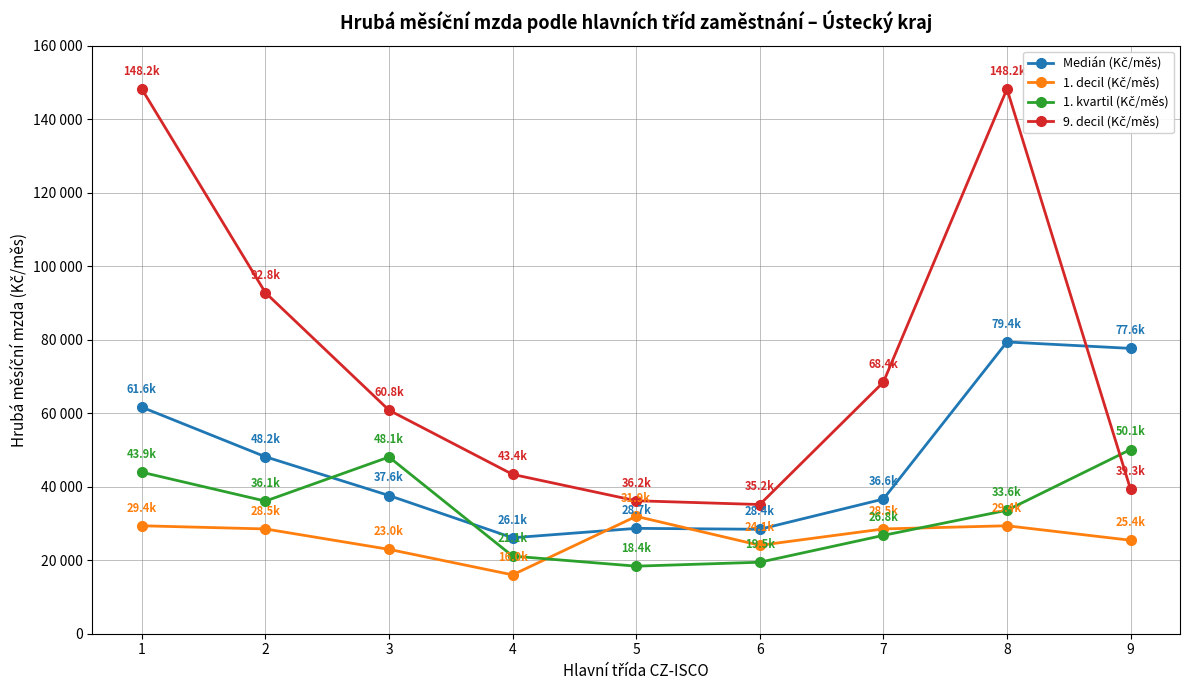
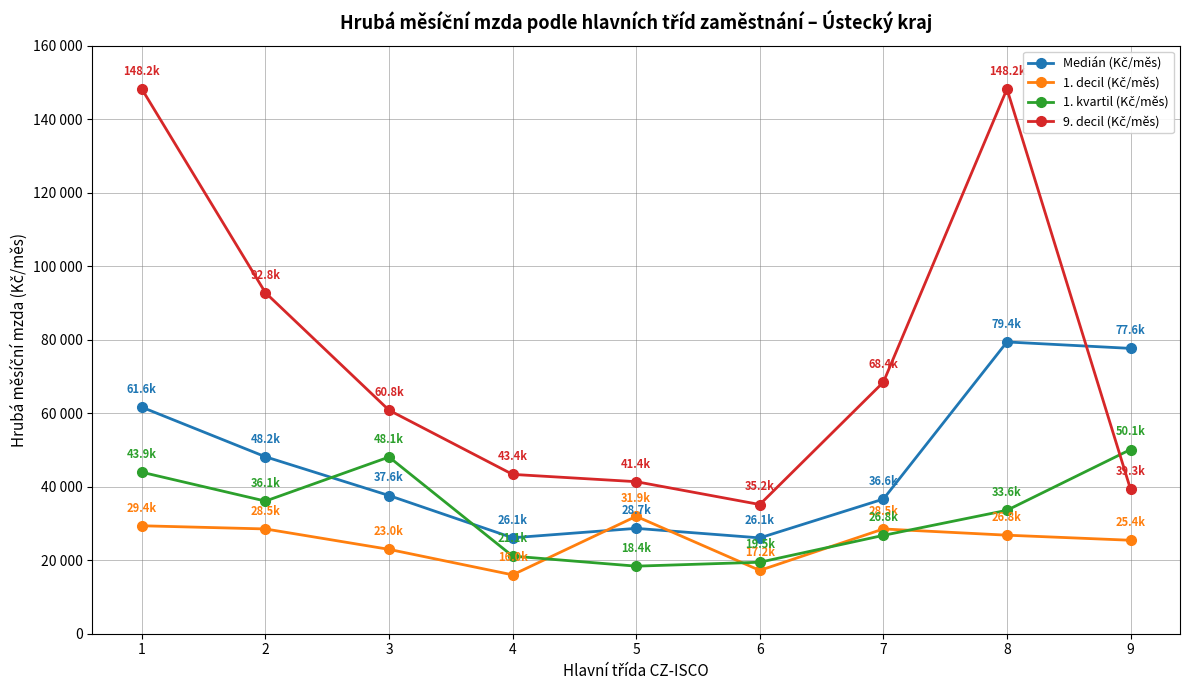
9. decil (Kč/měs), 5: 36.2k -> 41.4k
Medián (Kč/měs), 6: 28.4k -> 26.1k
1. decil (Kč/měs), 6: 24.1k -> 17.2k
1. decil (Kč/měs), 8: 29.4k -> 26.8k
